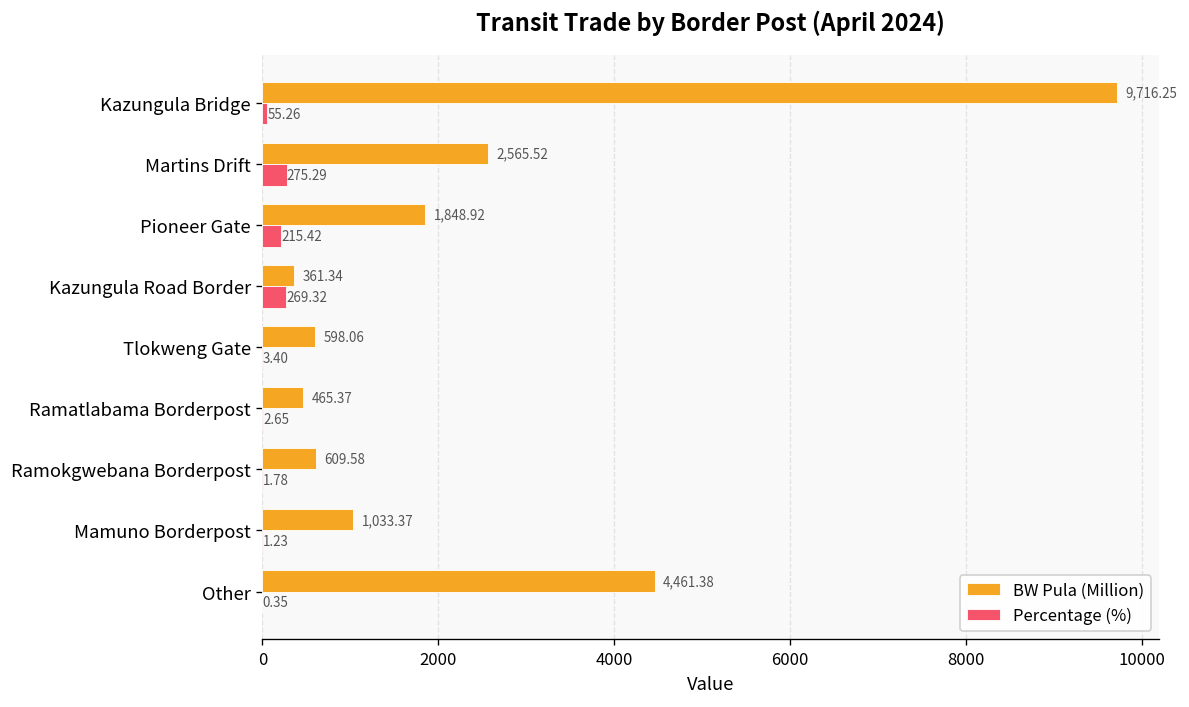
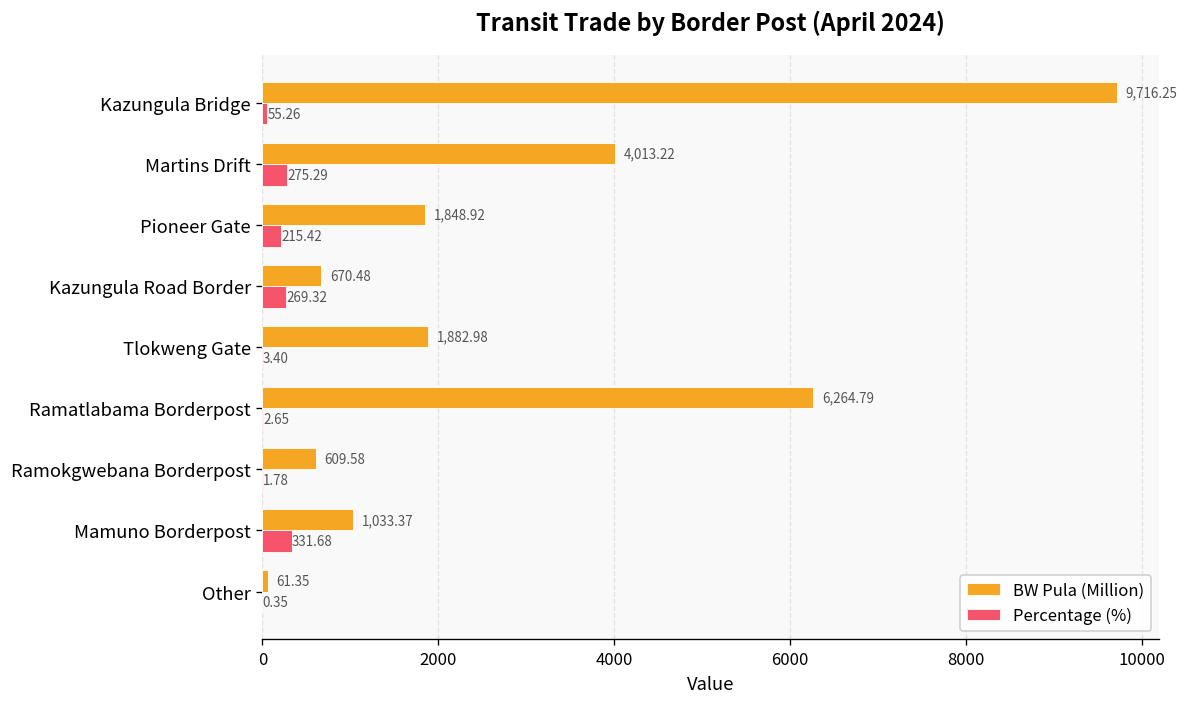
BW Pula (Million), Martins Drift: 2,565.52 -> 4,013.22
BW Pula (Million), Kazungula Road Border: 361.34 -> 670.48
BW Pula (Million), Tlokweng Gate: 598.06 -> 1,882.98
BW Pula (Million), Ramatlabama Borderpost: 465.37 -> 6,264.79
Percentage (%), Mamuno Borderpost: 1.23 -> 331.68
BW Pula (Million), Other: 4,461.38 -> 61.35
